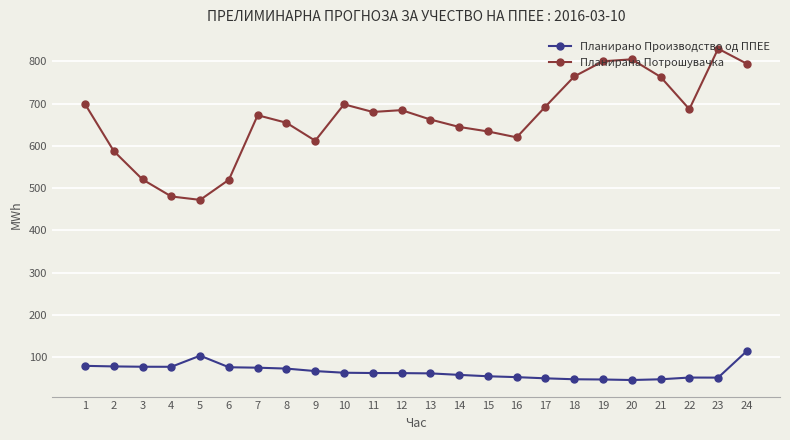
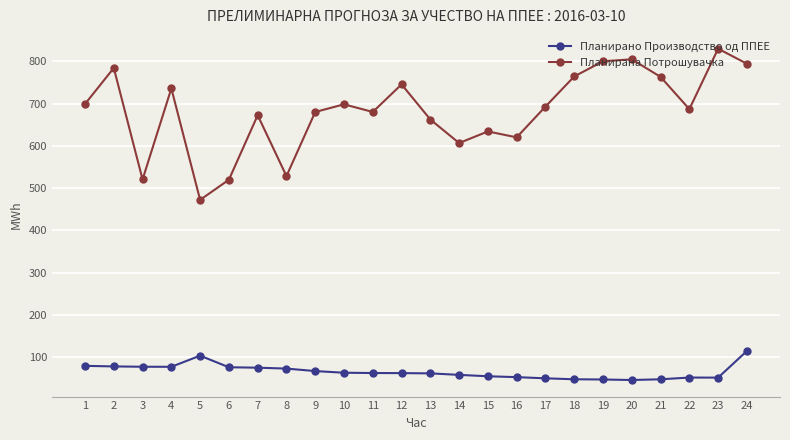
Планирана Потрошувачка, 2: 590 -> 780
Планирана Потрошувачка, 4: 480 -> 740
Планирана Потрошувачка, 8: 650 -> 530
Планирана Потрошувачка, 9: 610 -> 680
Планирана Потрошувачка, 12: 680 -> 750
Планирана Потрошувачка, 14: 640 -> 610
